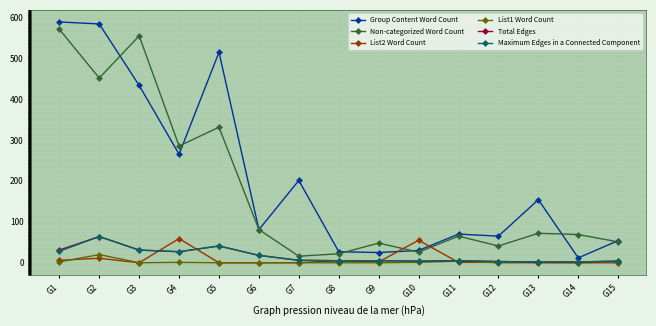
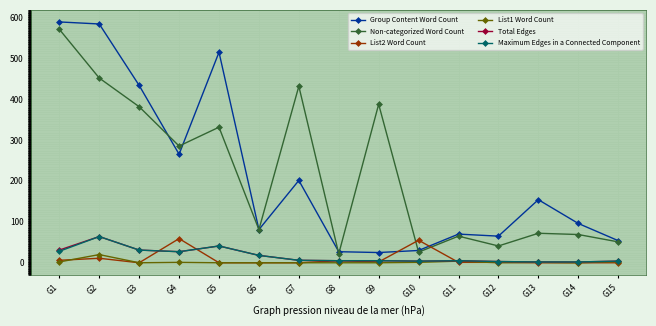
Non-categorized Word Count, G3: 550 -> 380
Non-categorized Word Count, G7: 20 -> 430
Non-categorized Word Count, G9: 50 -> 390
Group Content Word Count, G14: 10 -> 100
